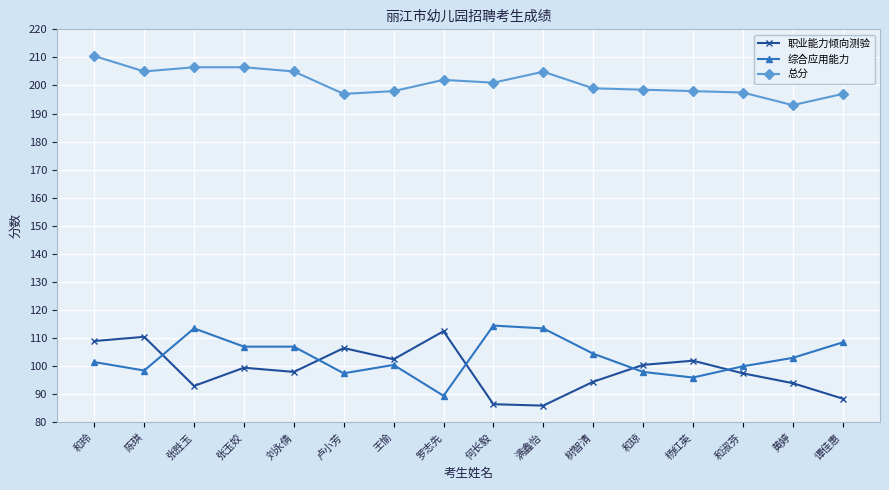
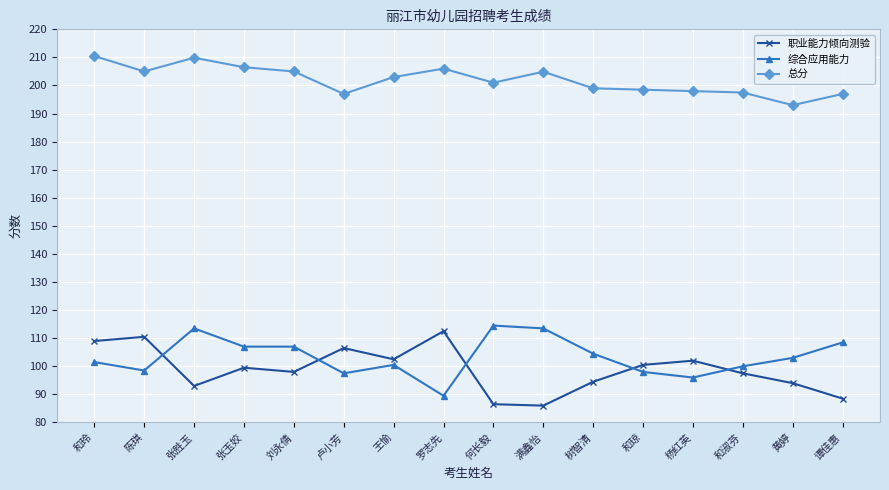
总分, 张胜玉: 207 -> 210
总分, 王愉: 198 -> 203
总分, 罗志先: 202 -> 206
